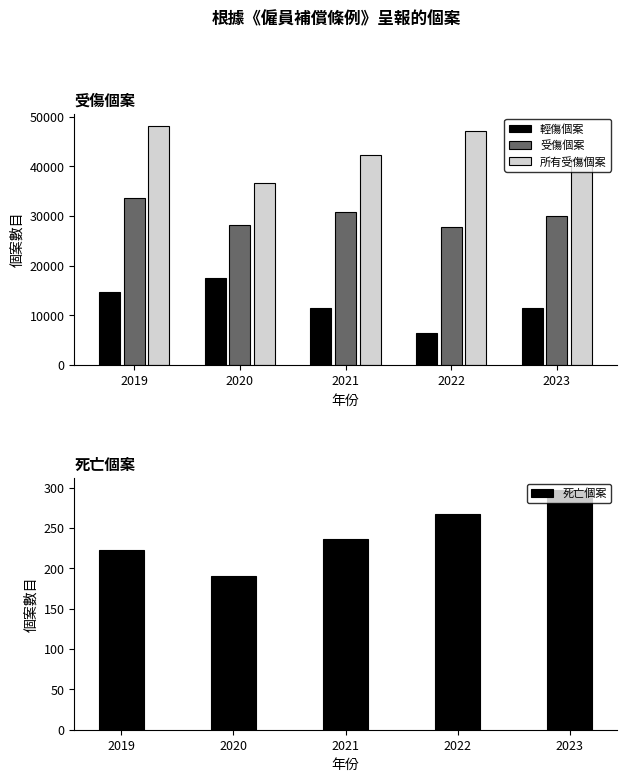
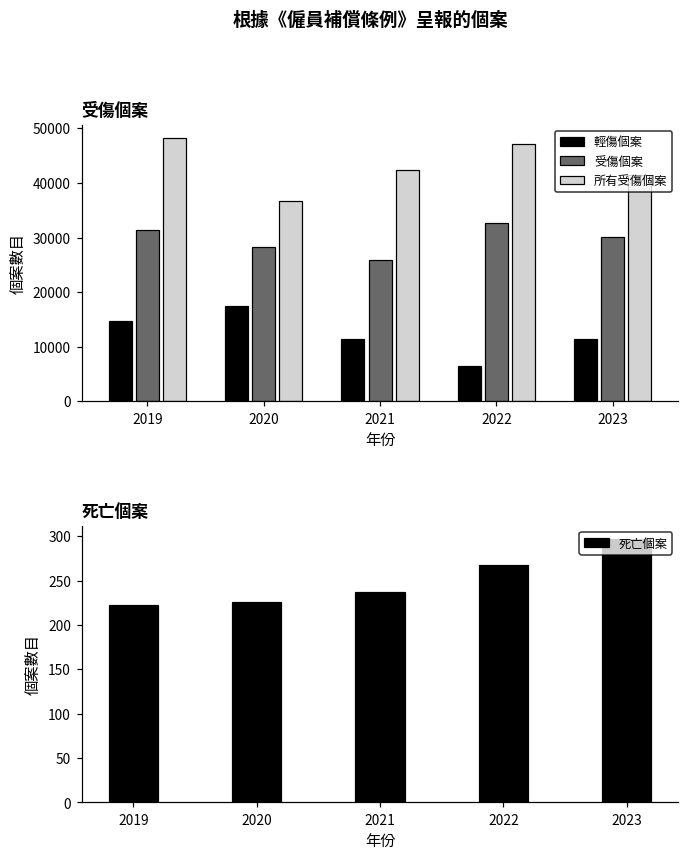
受傷個案, 受傷個案, 2019: 34000 -> 31000
受傷個案, 受傷個案, 2021: 31000 -> 26000
受傷個案, 受傷個案, 2022: 28000 -> 33000
死亡個案, 2020: 190 -> 230
